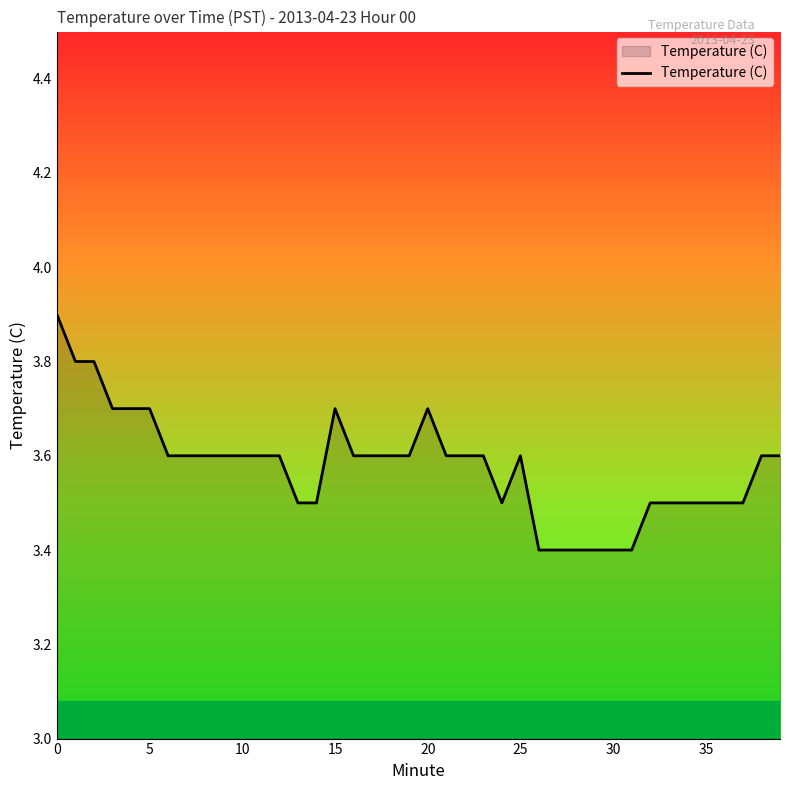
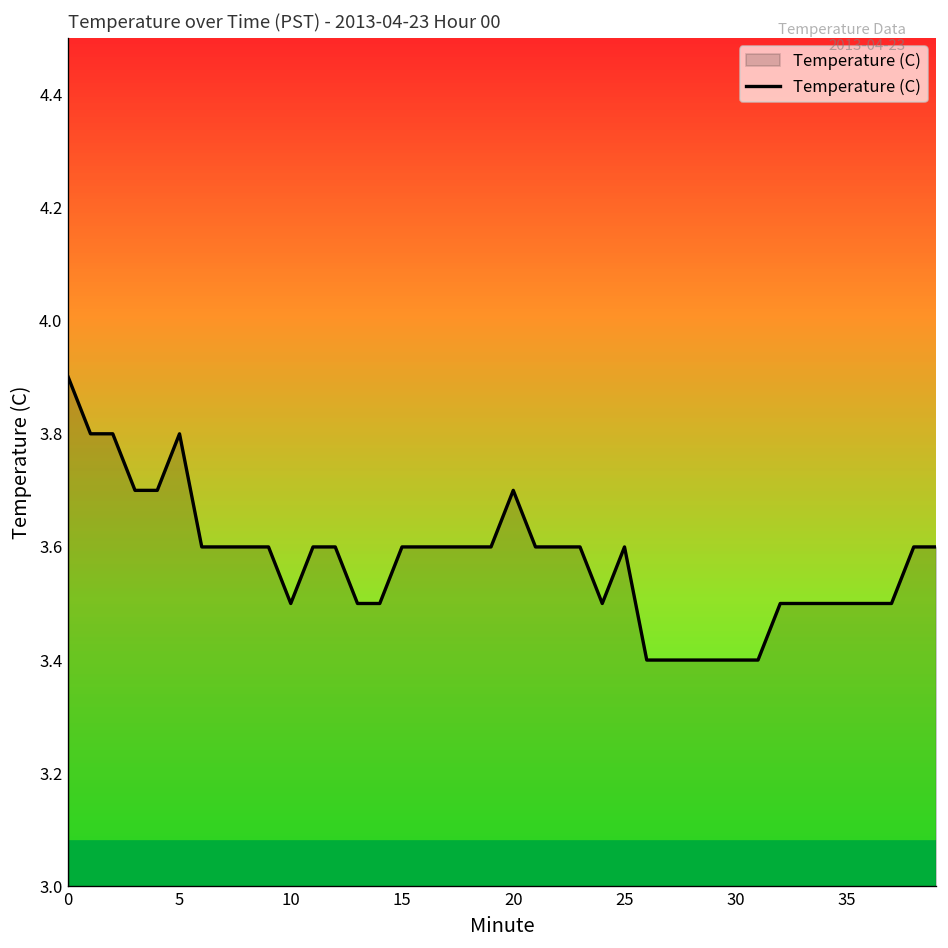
5: 3.7 -> 3.8
10: 3.6 -> 3.5
15: 3.7 -> 3.6
